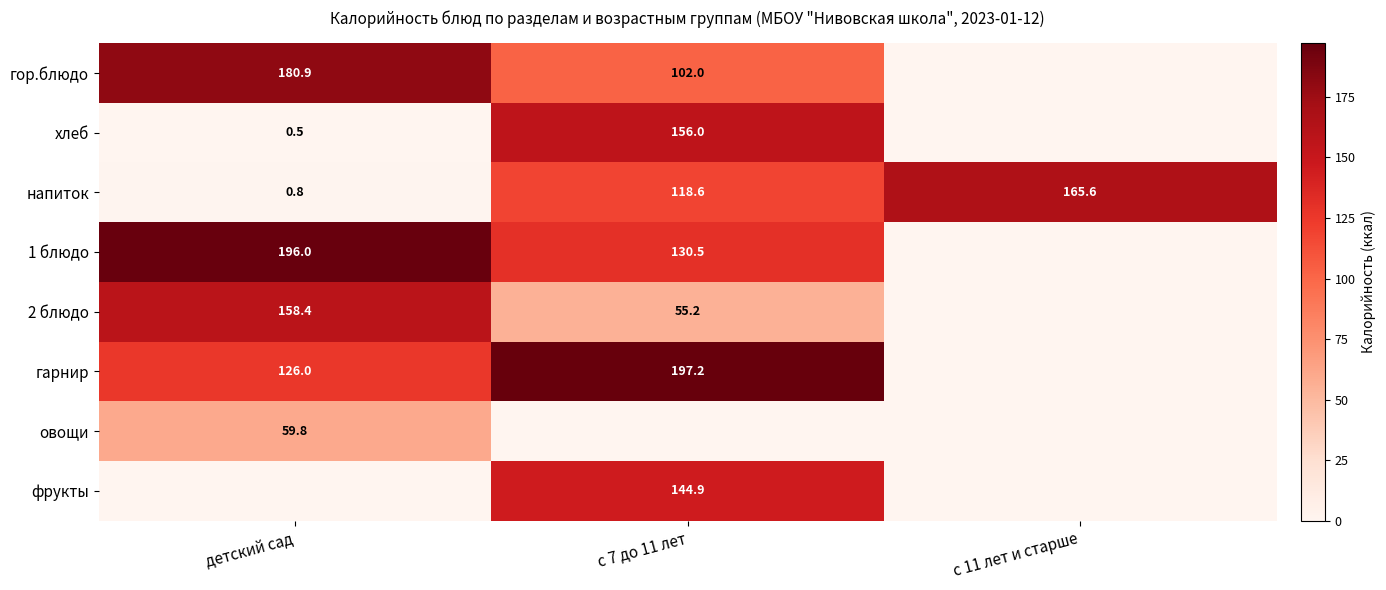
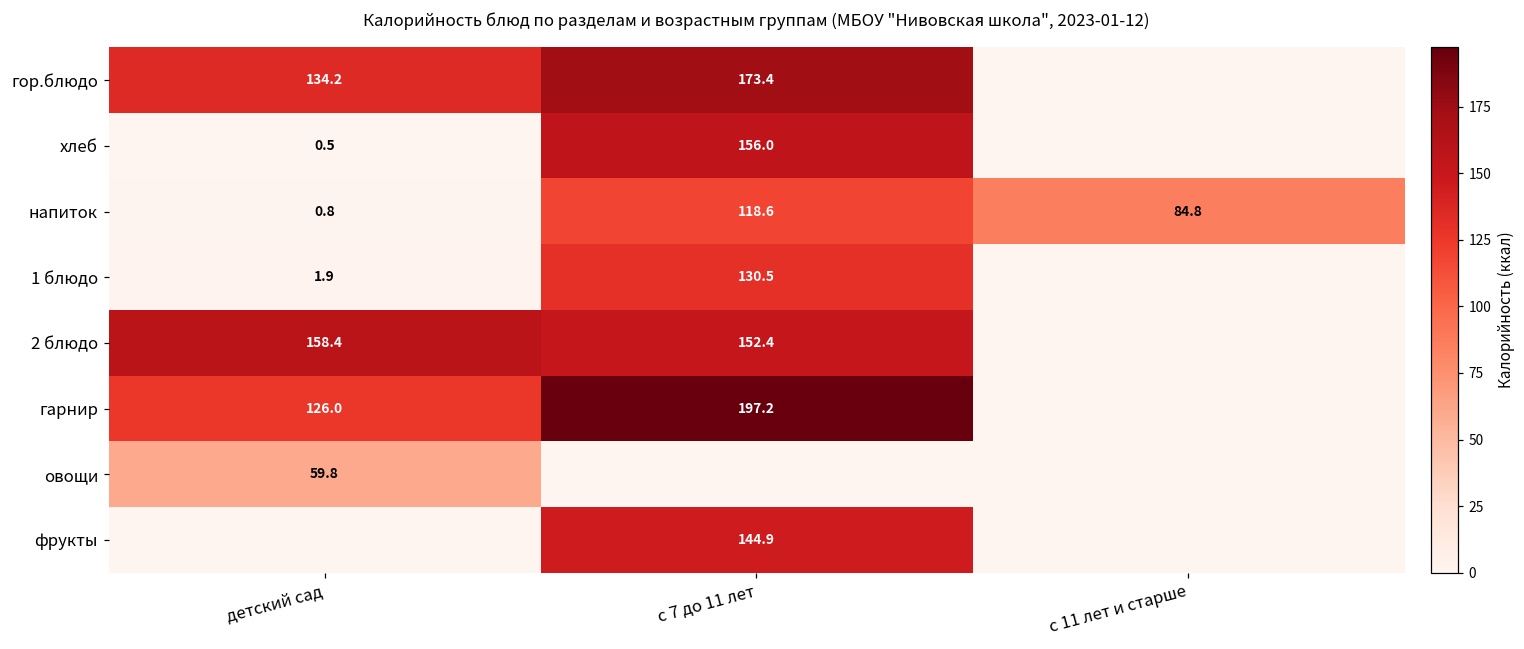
гор.блюдо, детский сад: 180.9 -> 134.2
гор.блюдо, с 7 до 11 лет: 102.0 -> 173.4
напиток, с 11 лет и старше: 165.6 -> 84.8
1 блюдо, детский сад: 196.0 -> 1.9
2 блюдо, с 7 до 11 лет: 55.2 -> 152.4
